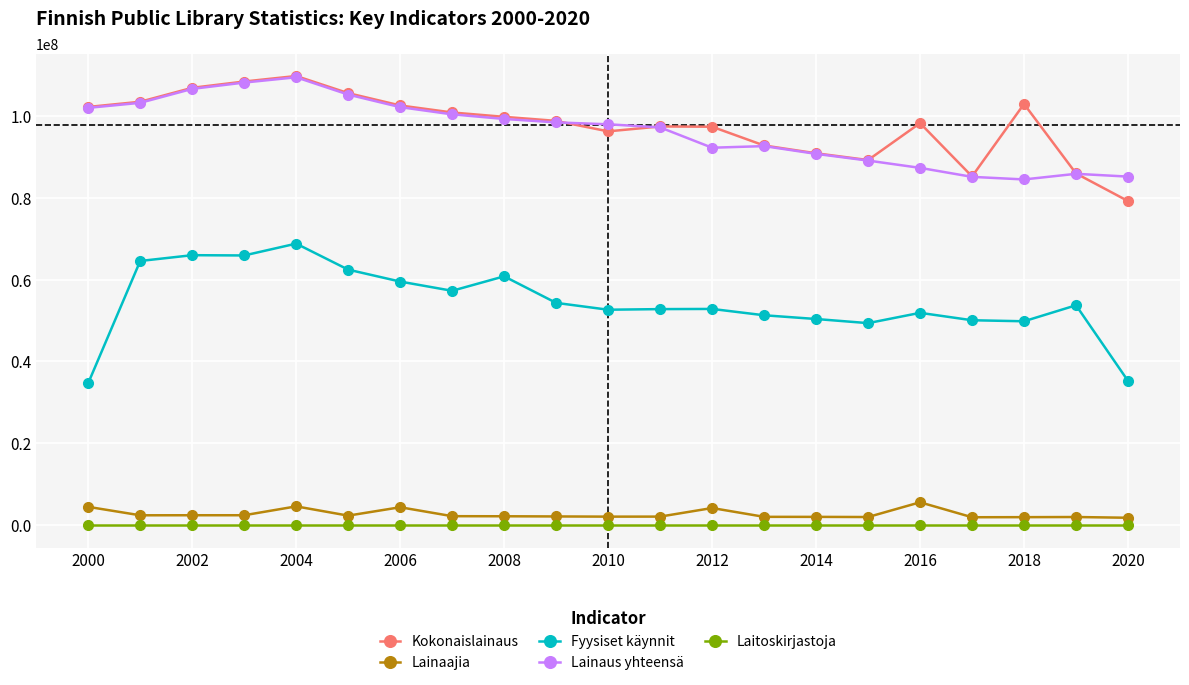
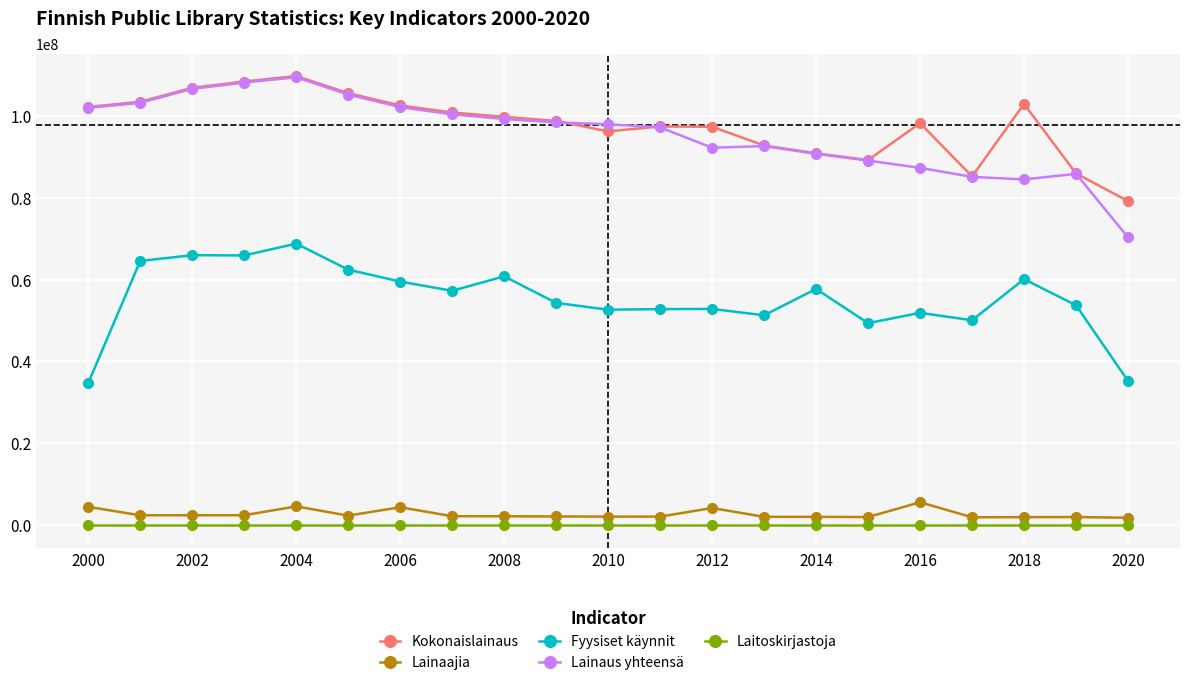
Fyysiset käynnit, 2014: 50000000 -> 58000000
Fyysiset käynnit, 2018: 50000000 -> 60000000
Lainaus yhteensä, 2020: 85000000 -> 70000000
